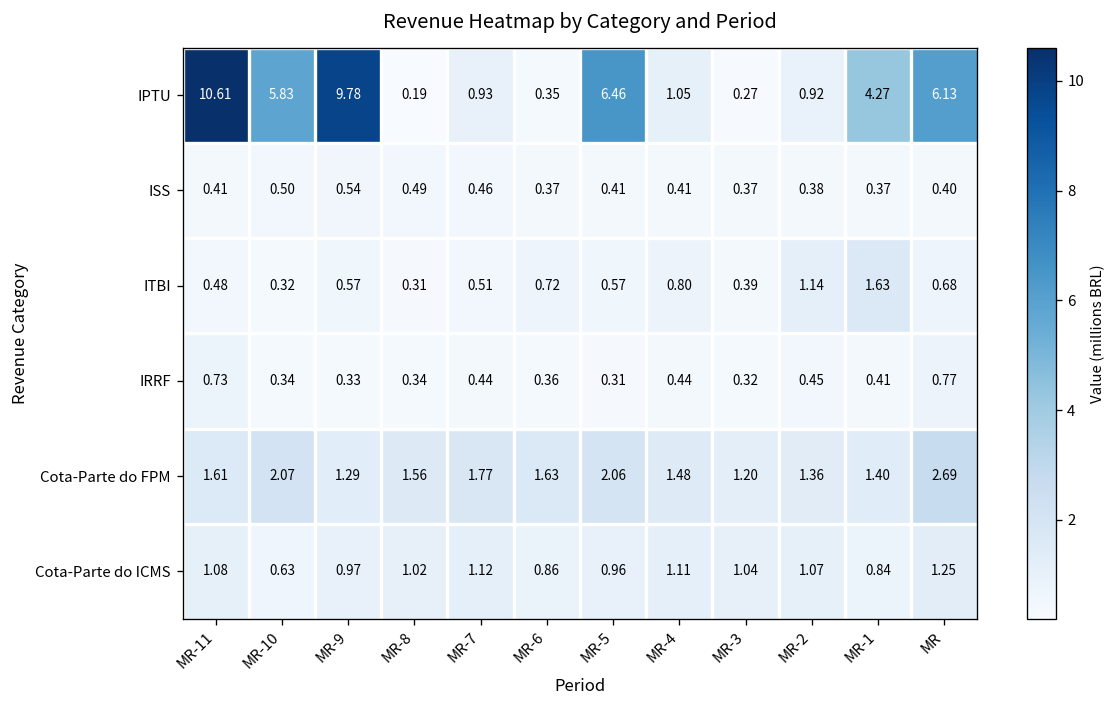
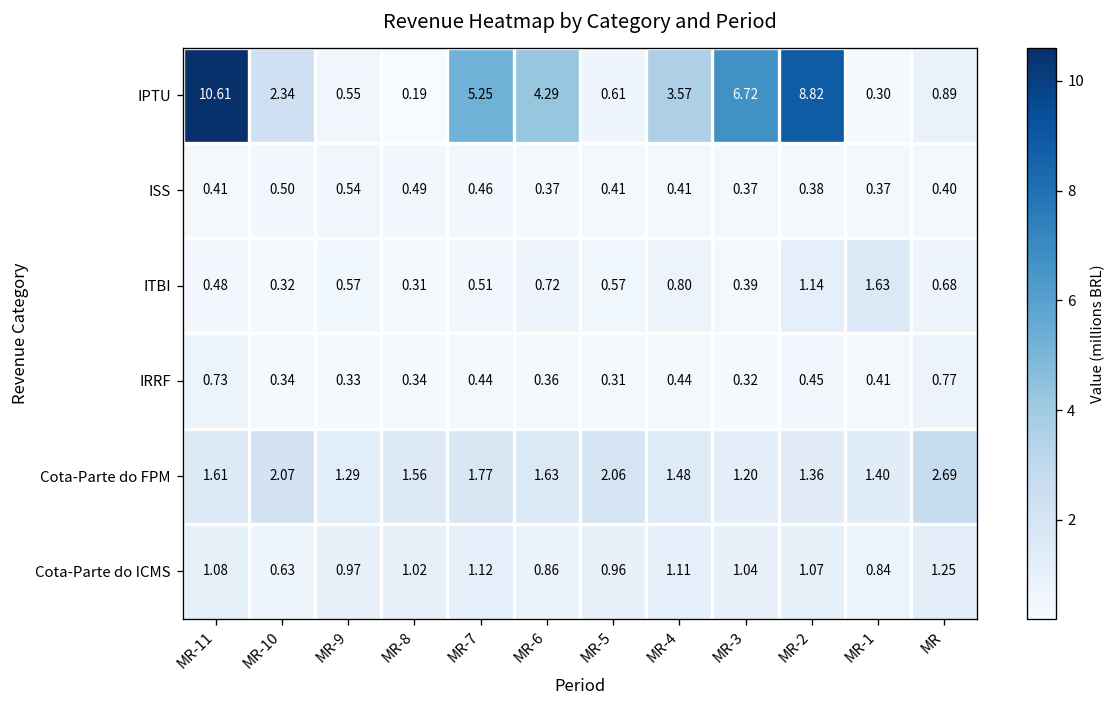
IPTU, MR-10: 5.83 -> 2.34
IPTU, MR-9: 9.78 -> 0.55
IPTU, MR-7: 0.93 -> 5.25
IPTU, MR-6: 0.35 -> 4.29
IPTU, MR-5: 6.46 -> 0.61
IPTU, MR-4: 1.05 -> 3.57
IPTU, MR-3: 0.27 -> 6.72
IPTU, MR-2: 0.92 -> 8.82
IPTU, MR-1: 4.27 -> 0.30
IPTU, MR: 6.13 -> 0.89
